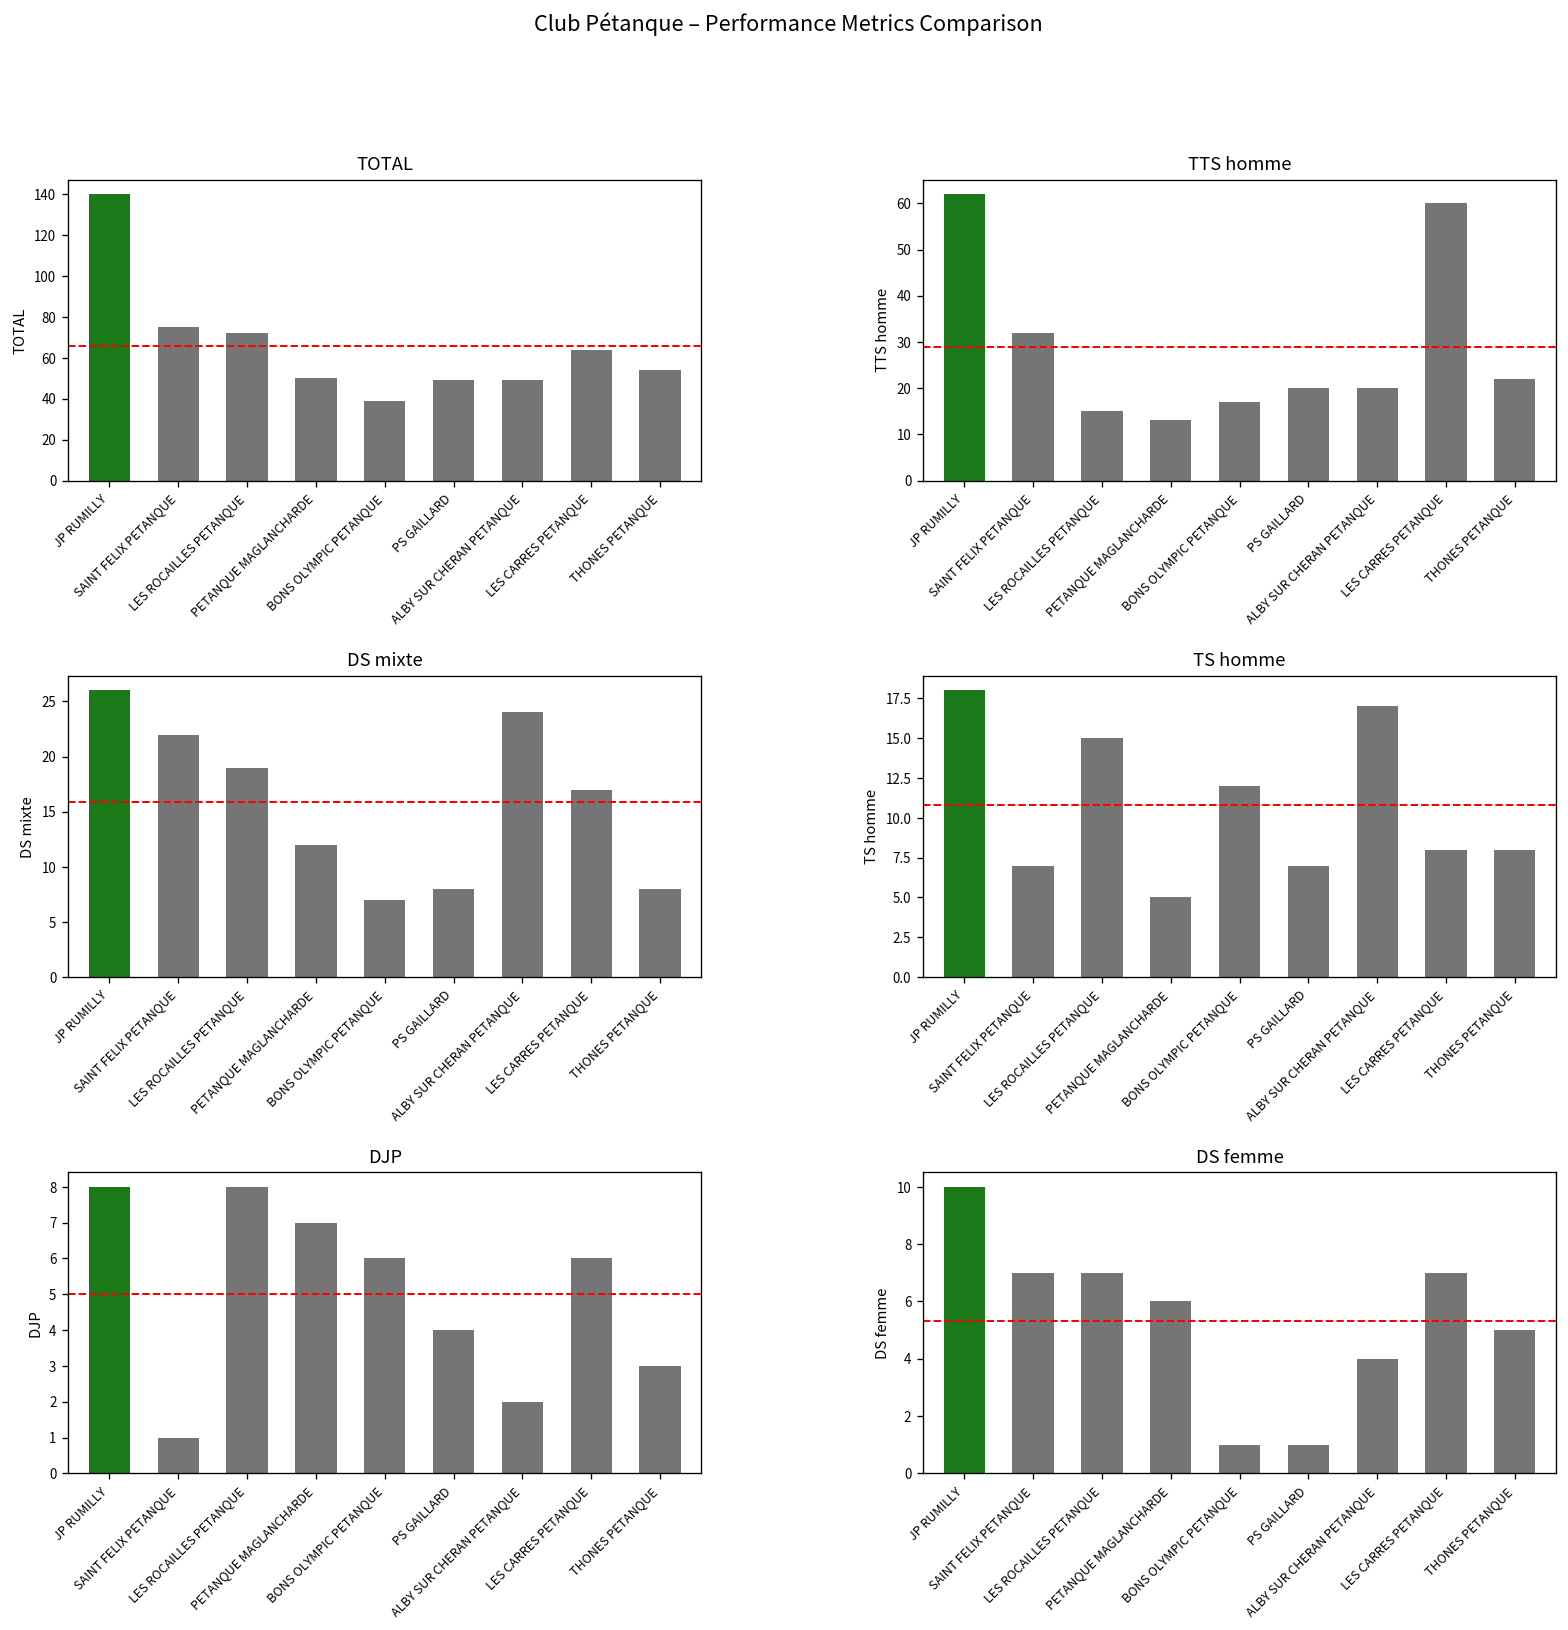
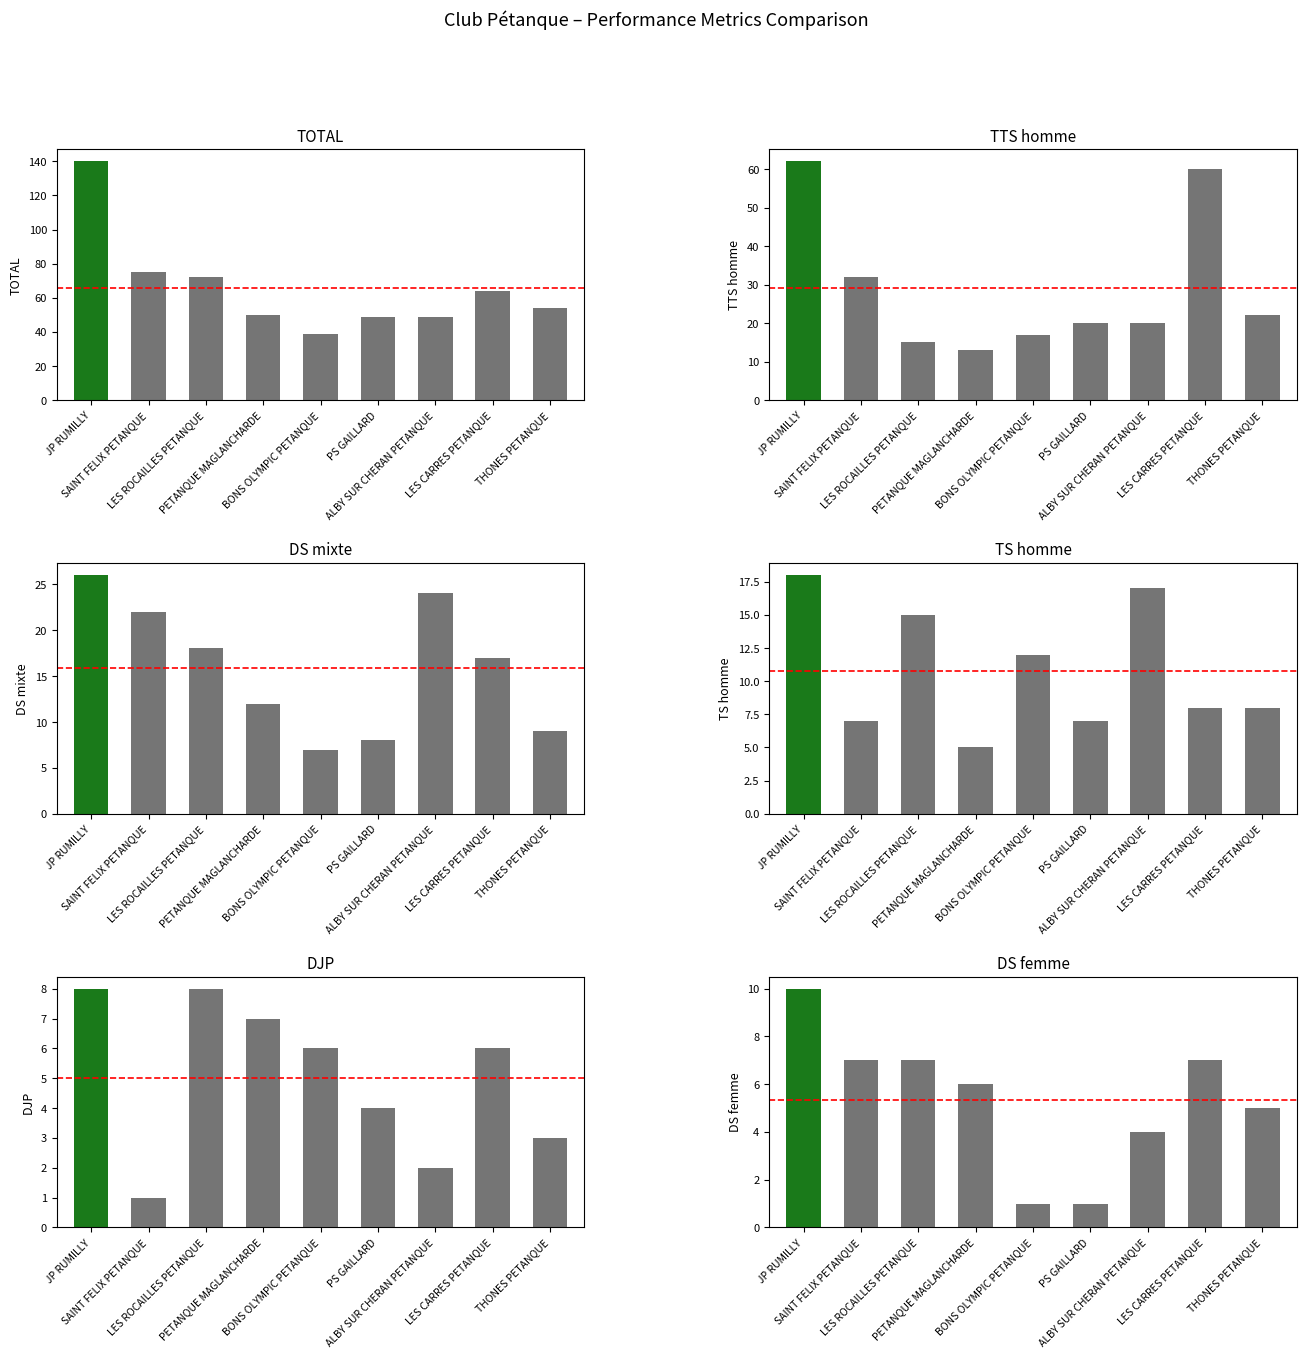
DS mixte, LES ROCAILLES PETANQUE: 19 -> 18
DS mixte, THONES PETANQUE: 8 -> 9
